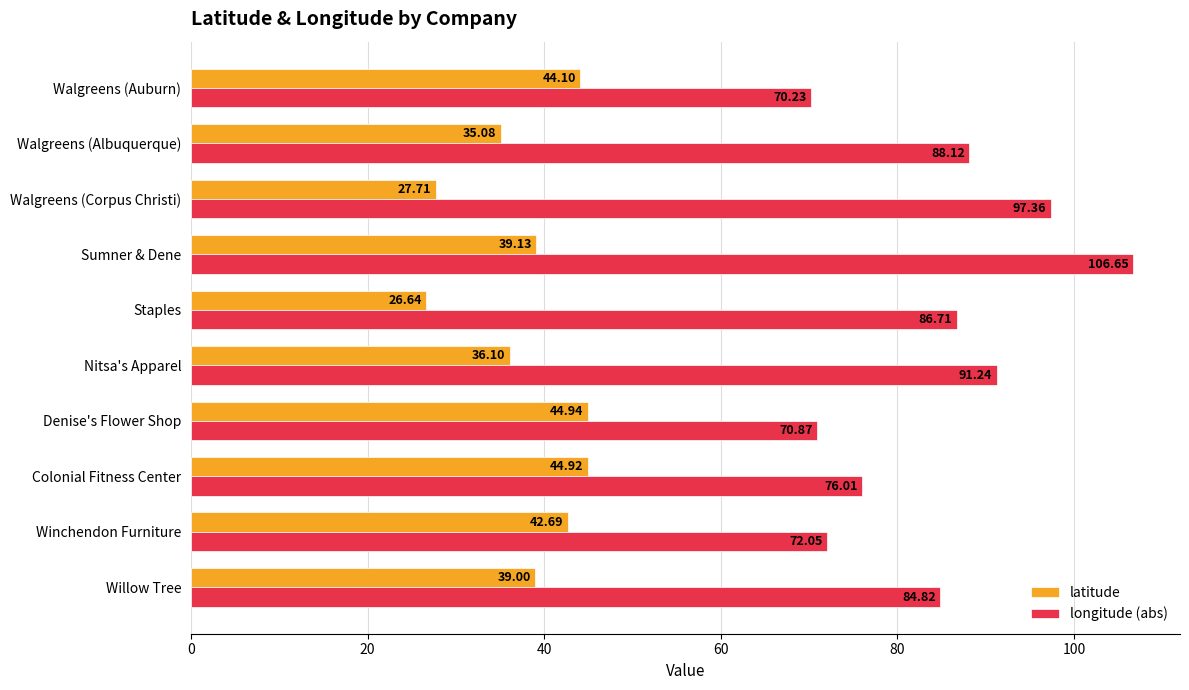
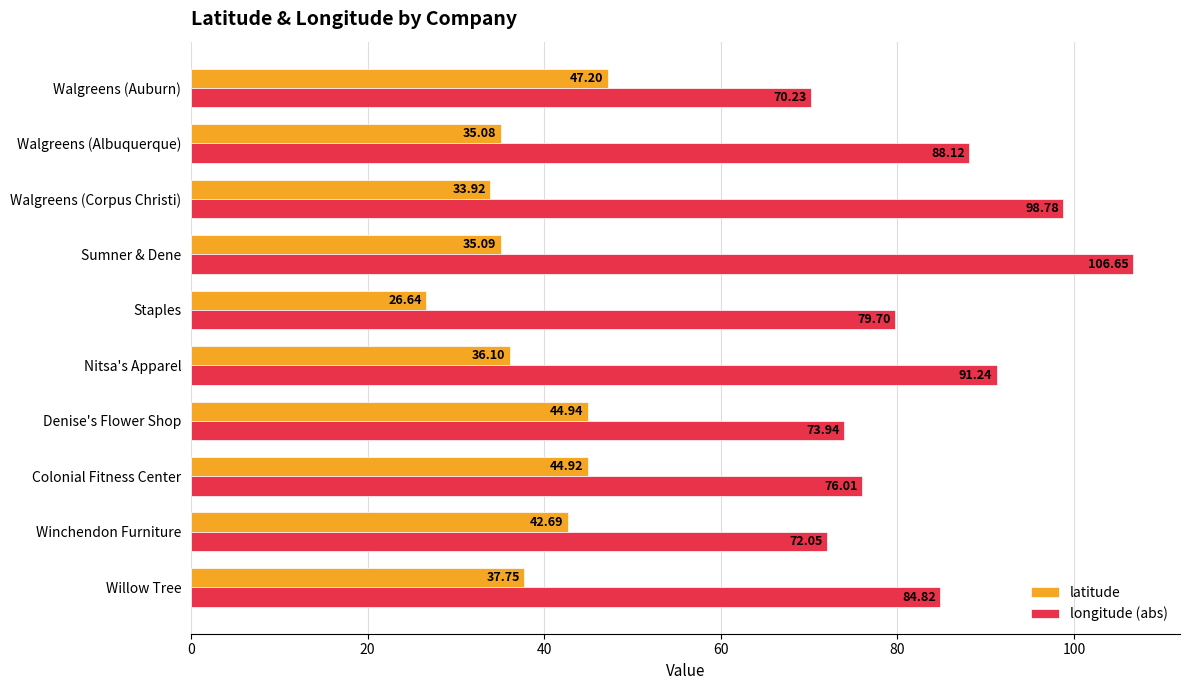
latitude, Walgreens (Auburn): 44.10 -> 47.20
latitude, Walgreens (Corpus Christi): 27.71 -> 33.92
longitude (abs), Walgreens (Corpus Christi): 97.36 -> 98.78
latitude, Sumner & Dene: 39.13 -> 35.09
longitude (abs), Staples: 86.71 -> 79.70
longitude (abs), Denise's Flower Shop: 70.87 -> 73.94
latitude, Willow Tree: 39.00 -> 37.75
